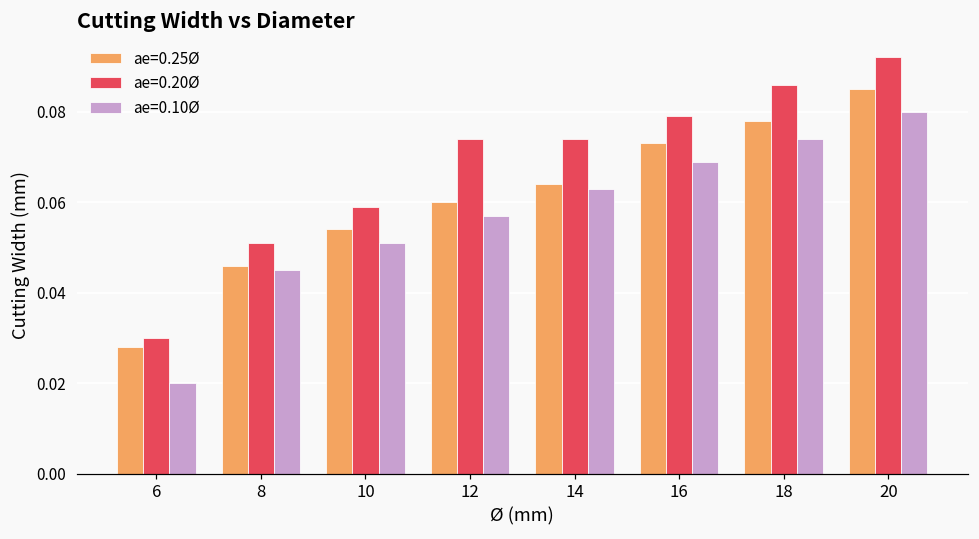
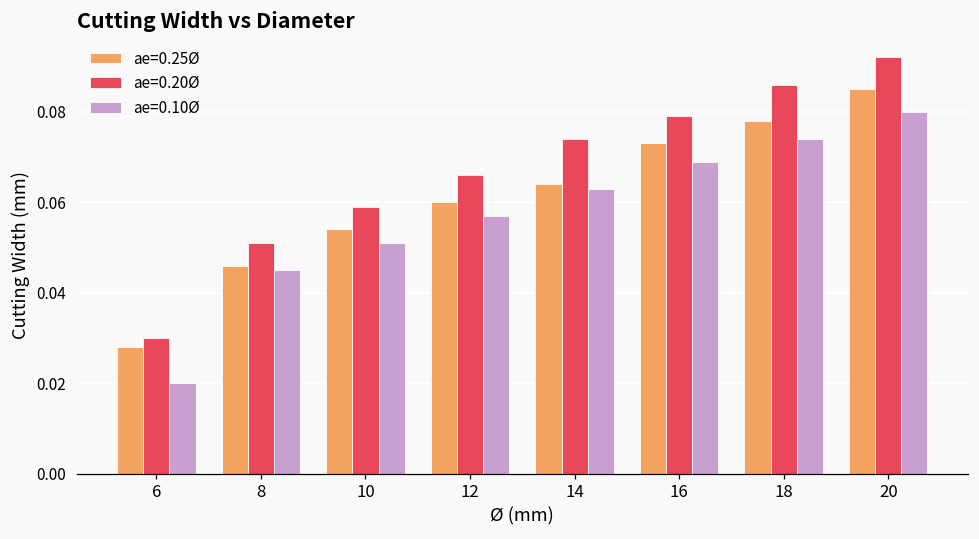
ae=0.20Ø, 12: 0.074 -> 0.066
